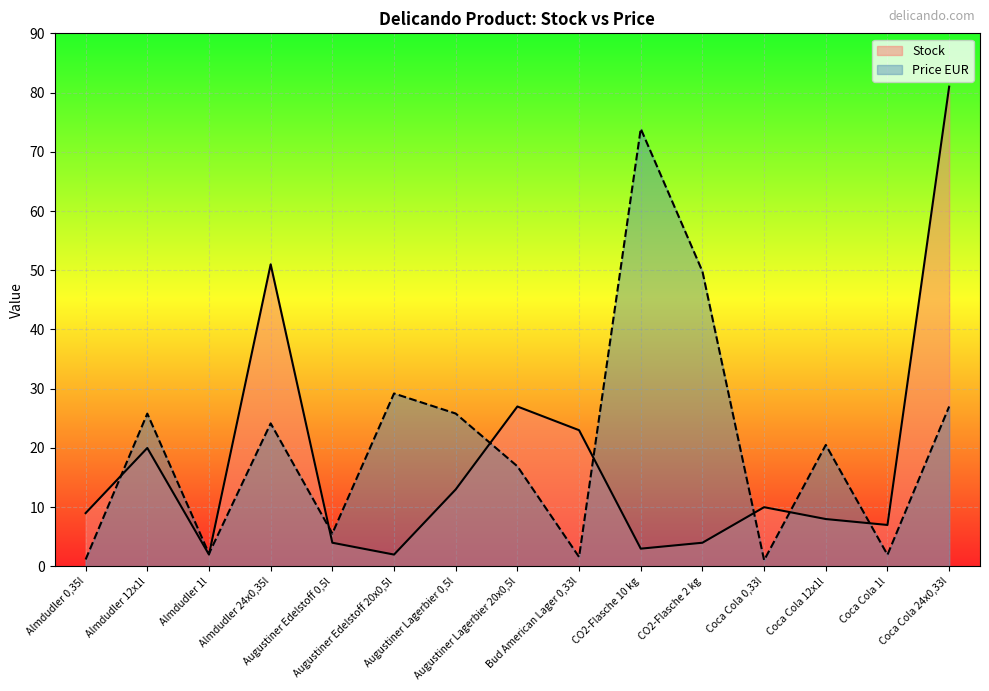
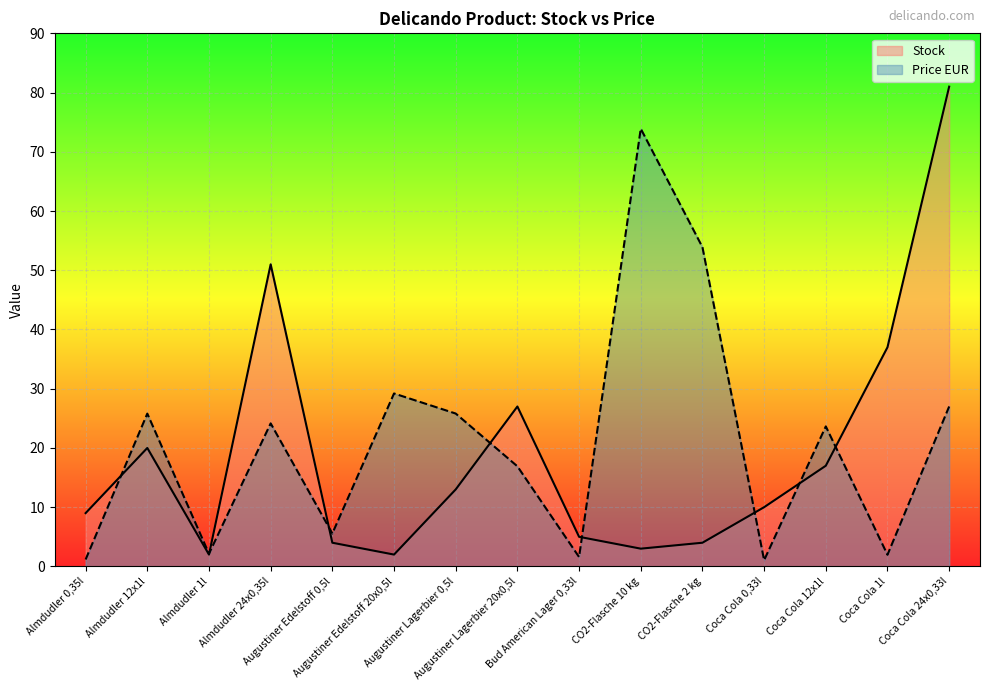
Stock, Bud American Lager 0,33l: 23 -> 5
Price EUR, CO2-Flasche 2 kg: 50 -> 54
Stock, Coca Cola 12x1l: 8 -> 17
Price EUR, Coca Cola 12x1l: 21 -> 24
Stock, Coca Cola 1l: 7 -> 37
